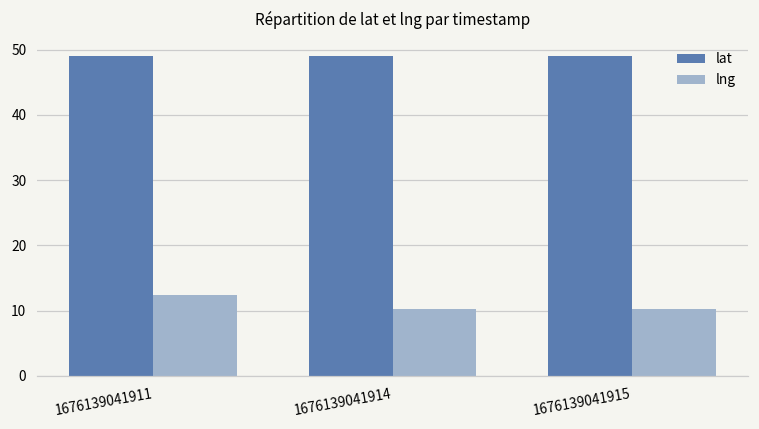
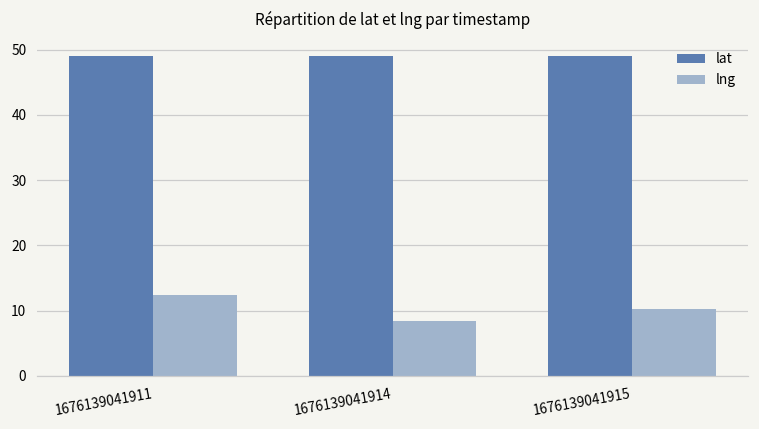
lng, 1676139041914: 10 -> 8
